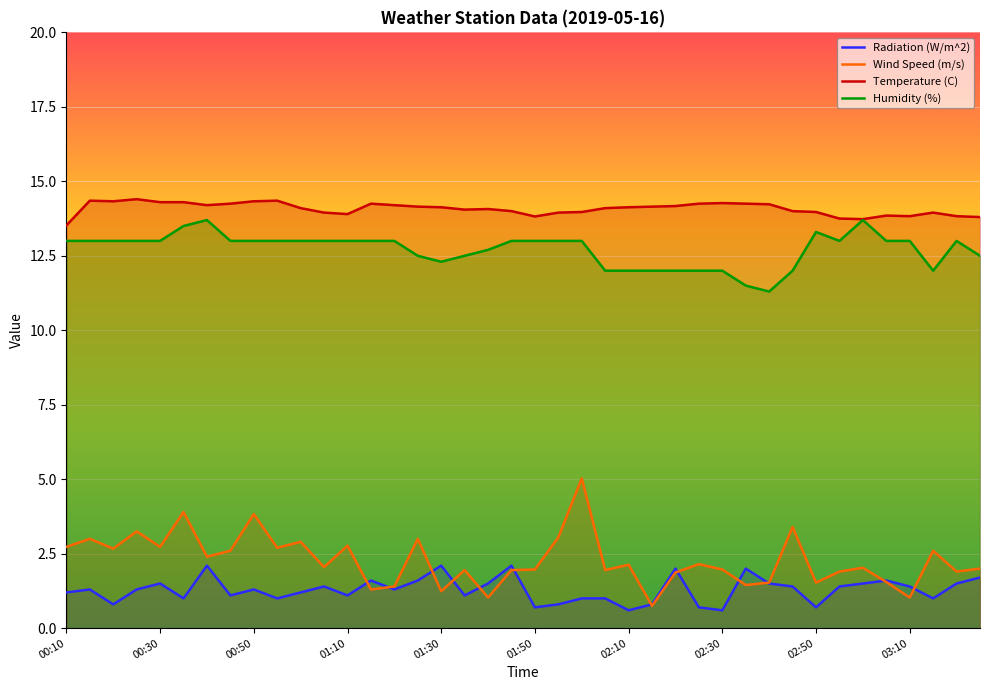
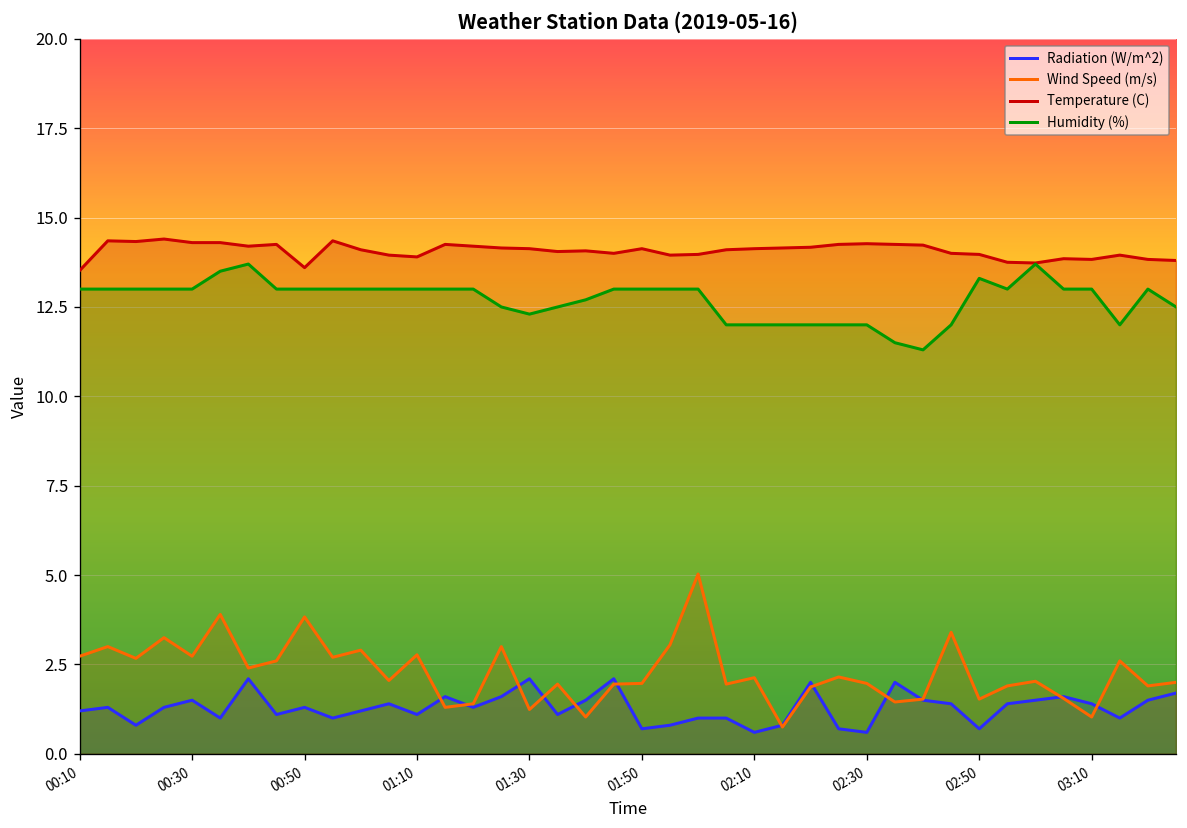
Temperature (C), 00:50: 14.3 -> 13.6
Temperature (C), 01:50: 13.8 -> 14.1
